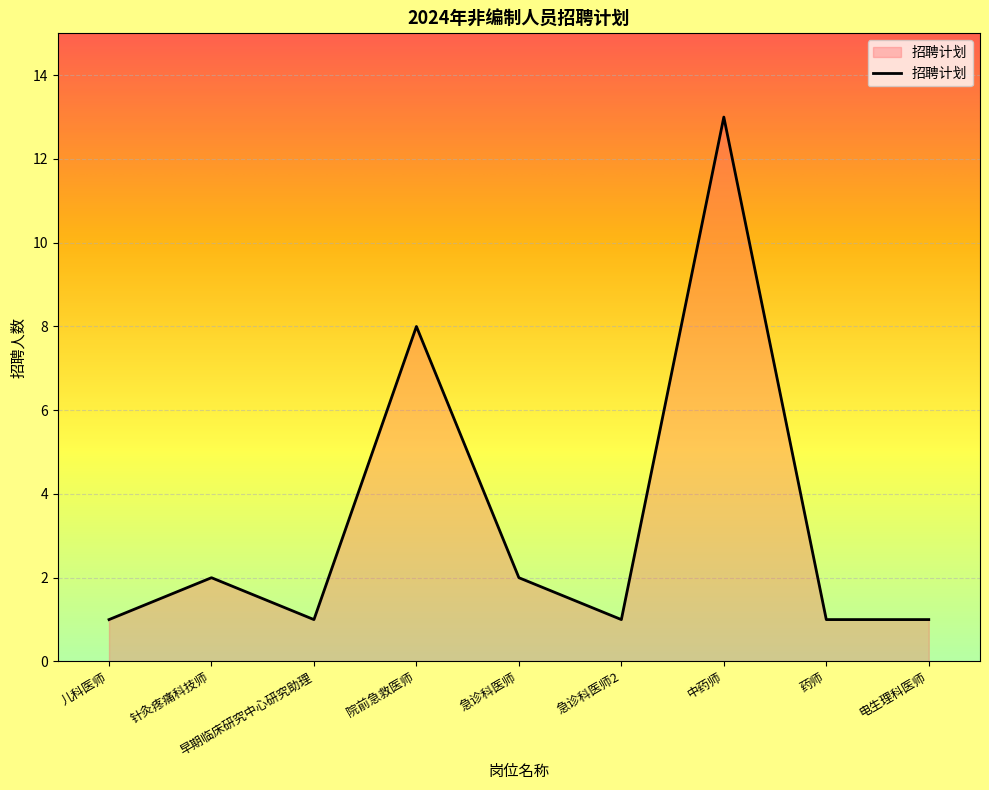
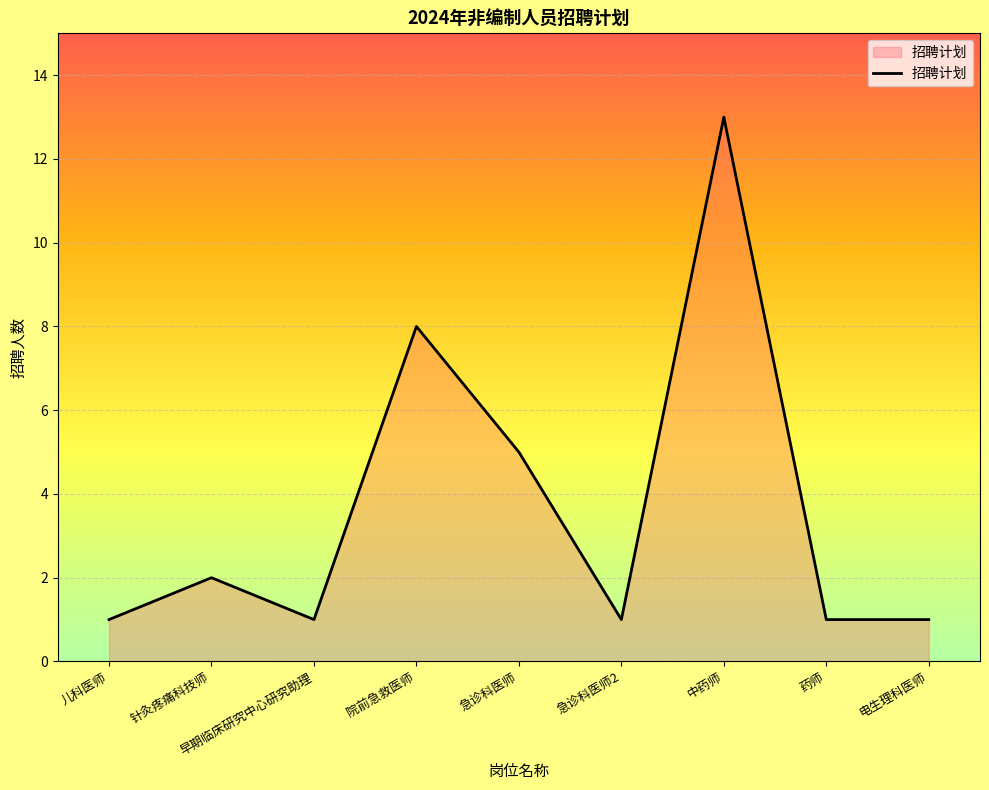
急诊科医师: 2 -> 5
